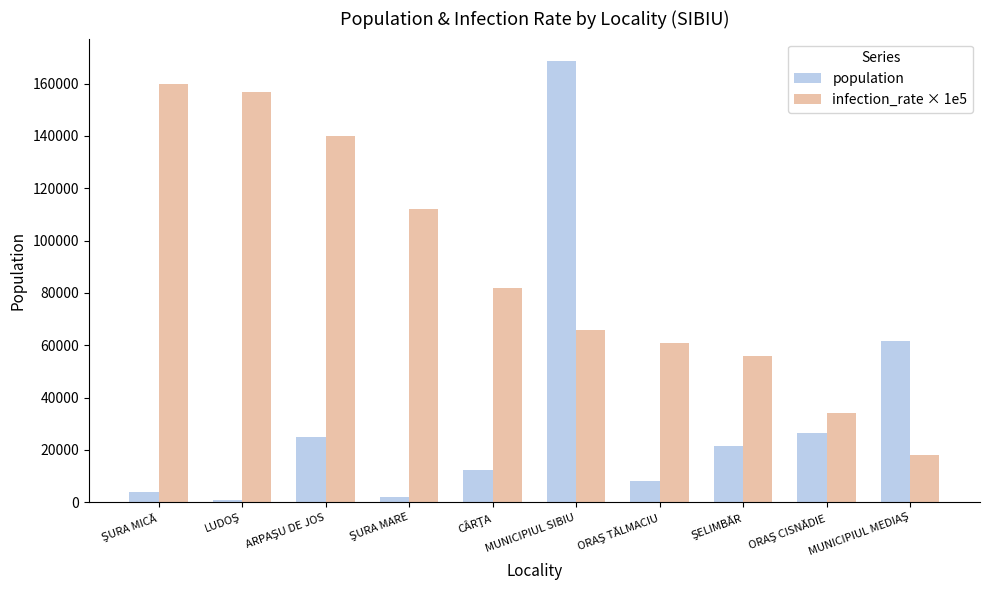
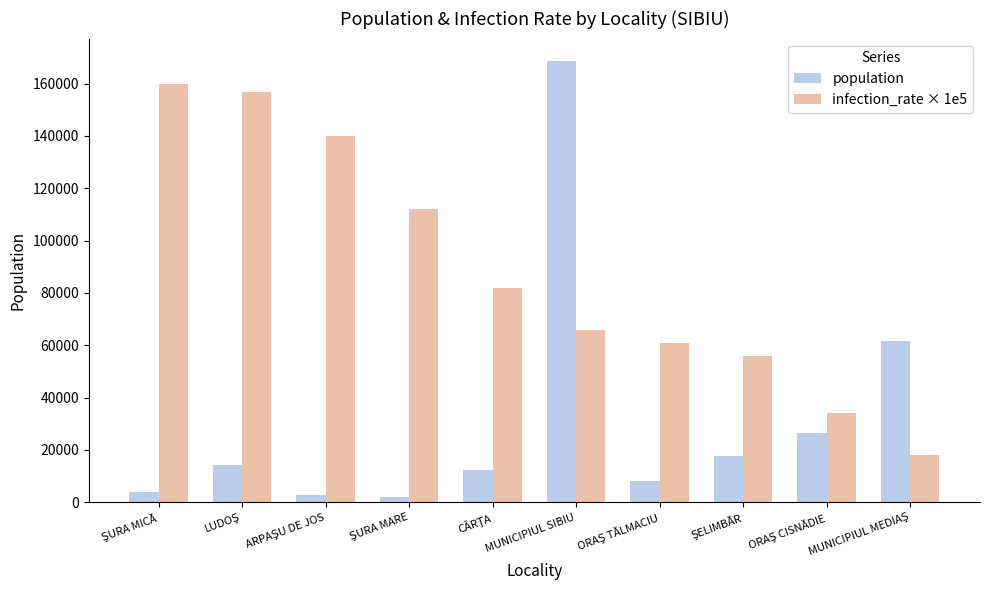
population, LUDOŞ: 1000 -> 14000
population, ARPAŞU DE JOS: 25000 -> 3000
population, ŞELIMBĂR: 22000 -> 18000
